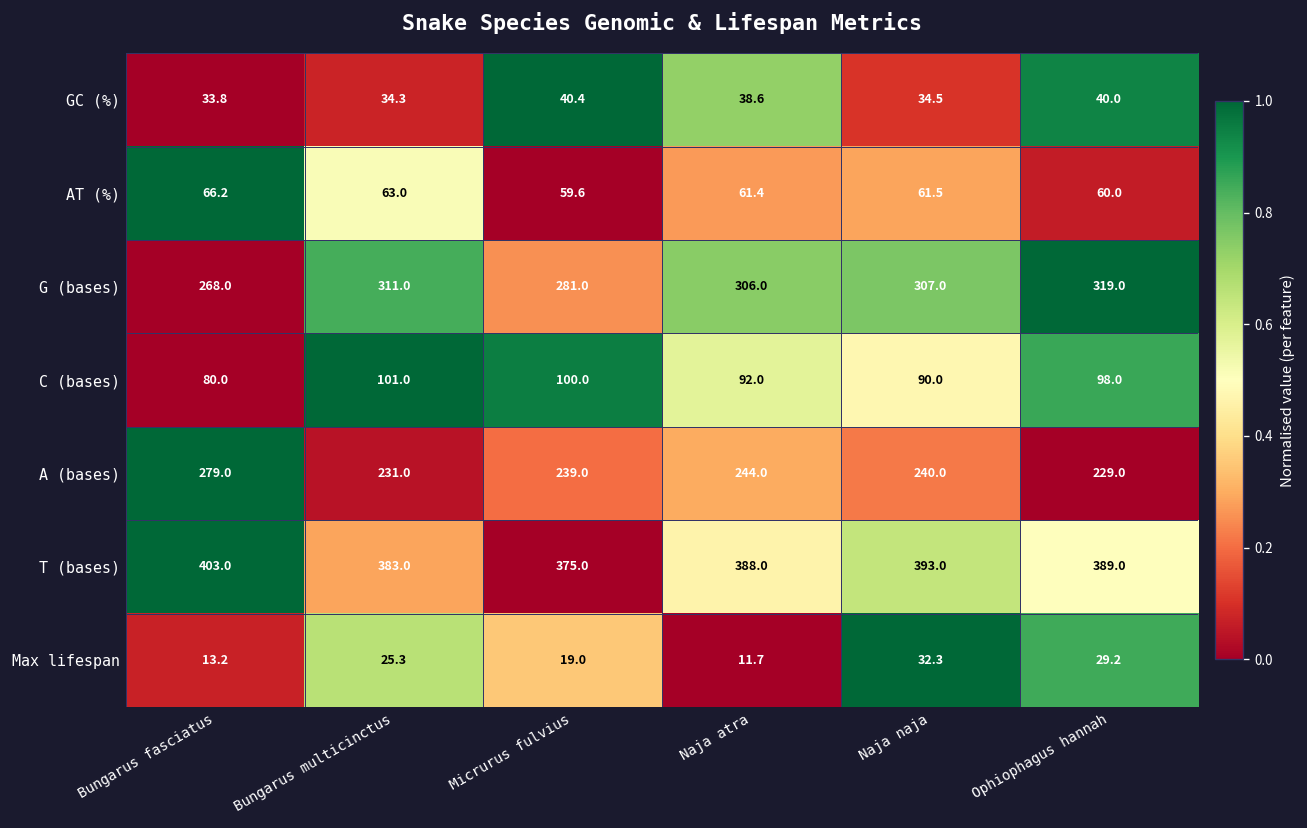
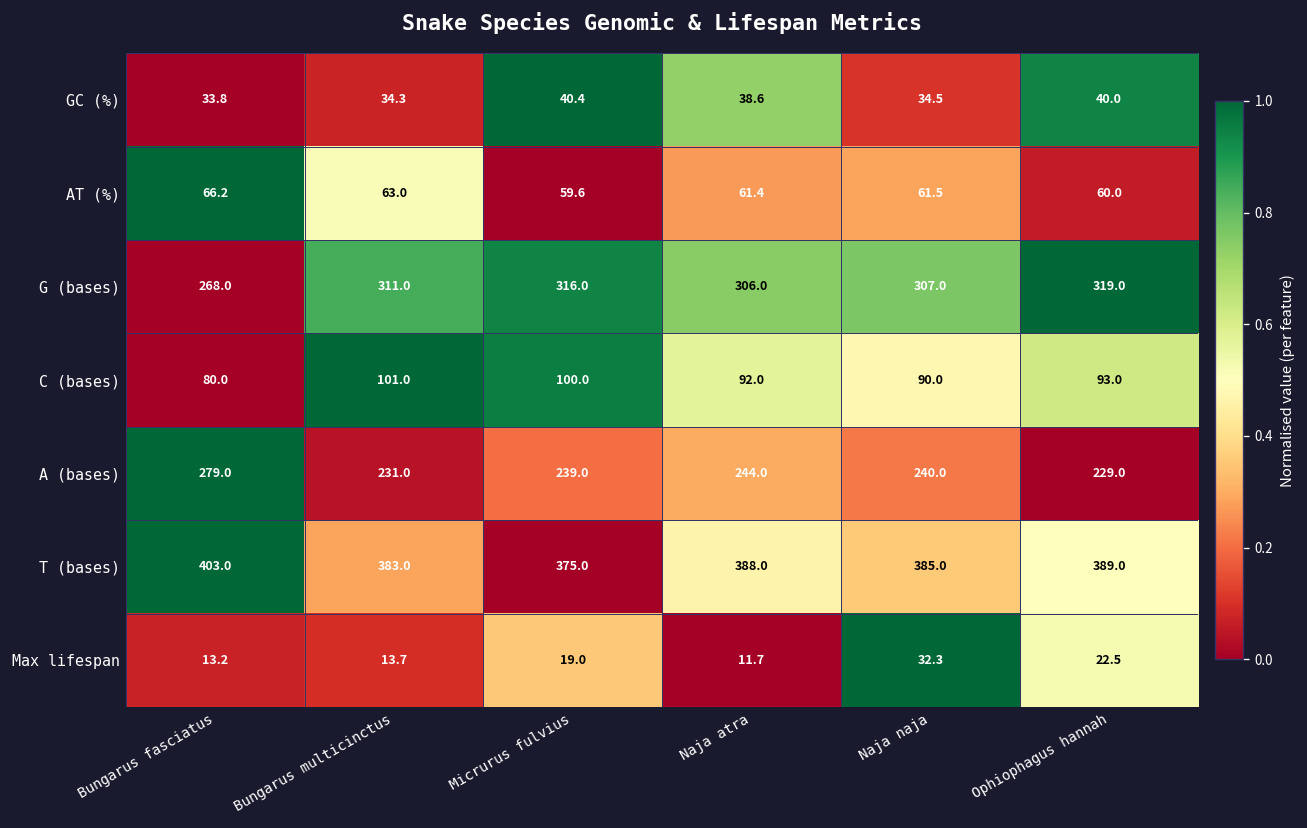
G (bases), Micrurus fulvius: 281.0 -> 316.0
C (bases), Ophiophagus hannah: 98.0 -> 93.0
T (bases), Naja naja: 393.0 -> 385.0
Max lifespan, Bungarus multicinctus: 25.3 -> 13.7
Max lifespan, Ophiophagus hannah: 29.2 -> 22.5
